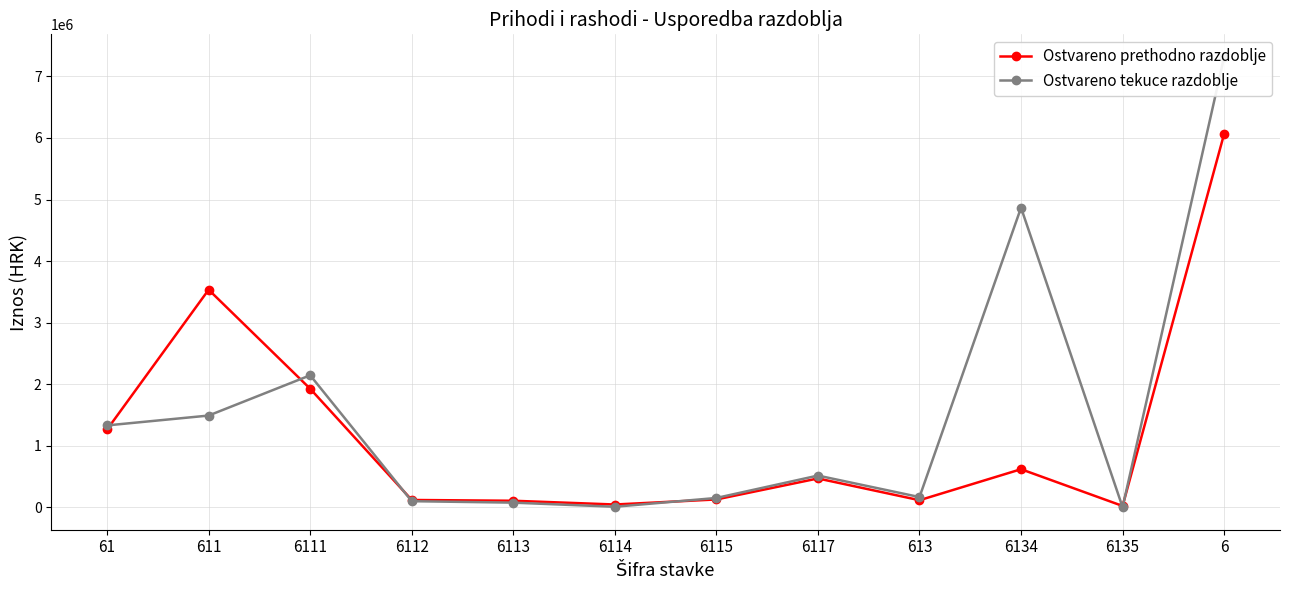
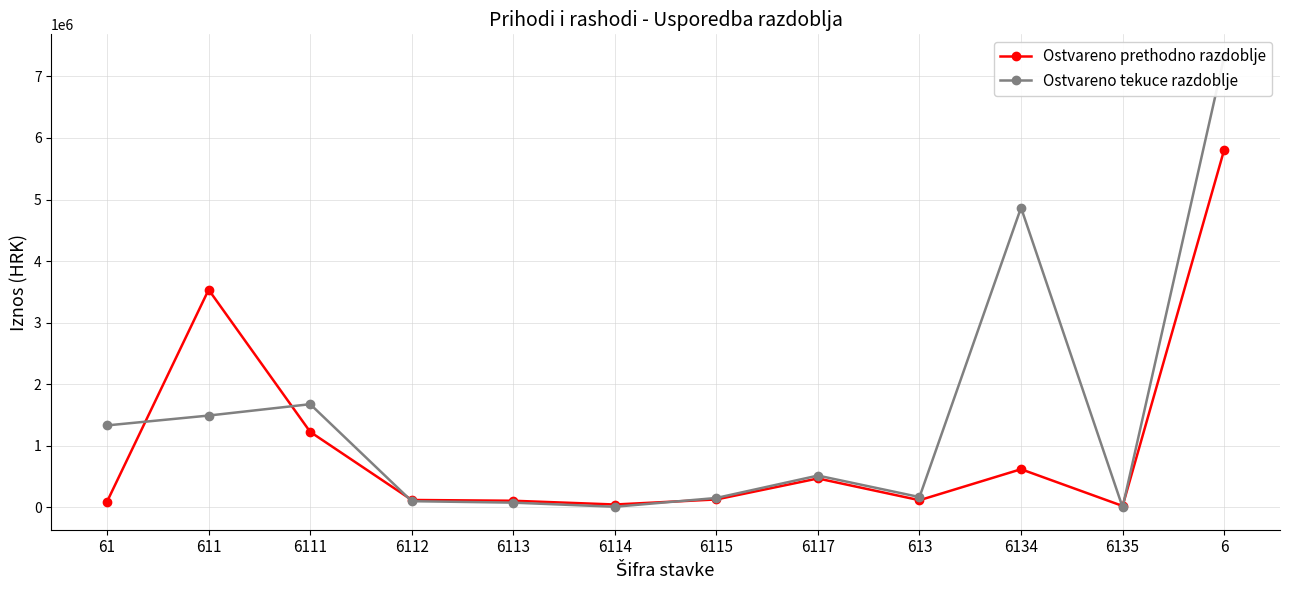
Ostvareno prethodno razdoblje, 61: 1300000 -> 100000
Ostvareno prethodno razdoblje, 6111: 1900000 -> 1200000
Ostvareno tekuce razdoblje, 6111: 2100000 -> 1700000
Ostvareno prethodno razdoblje, 6: 6100000 -> 5800000
